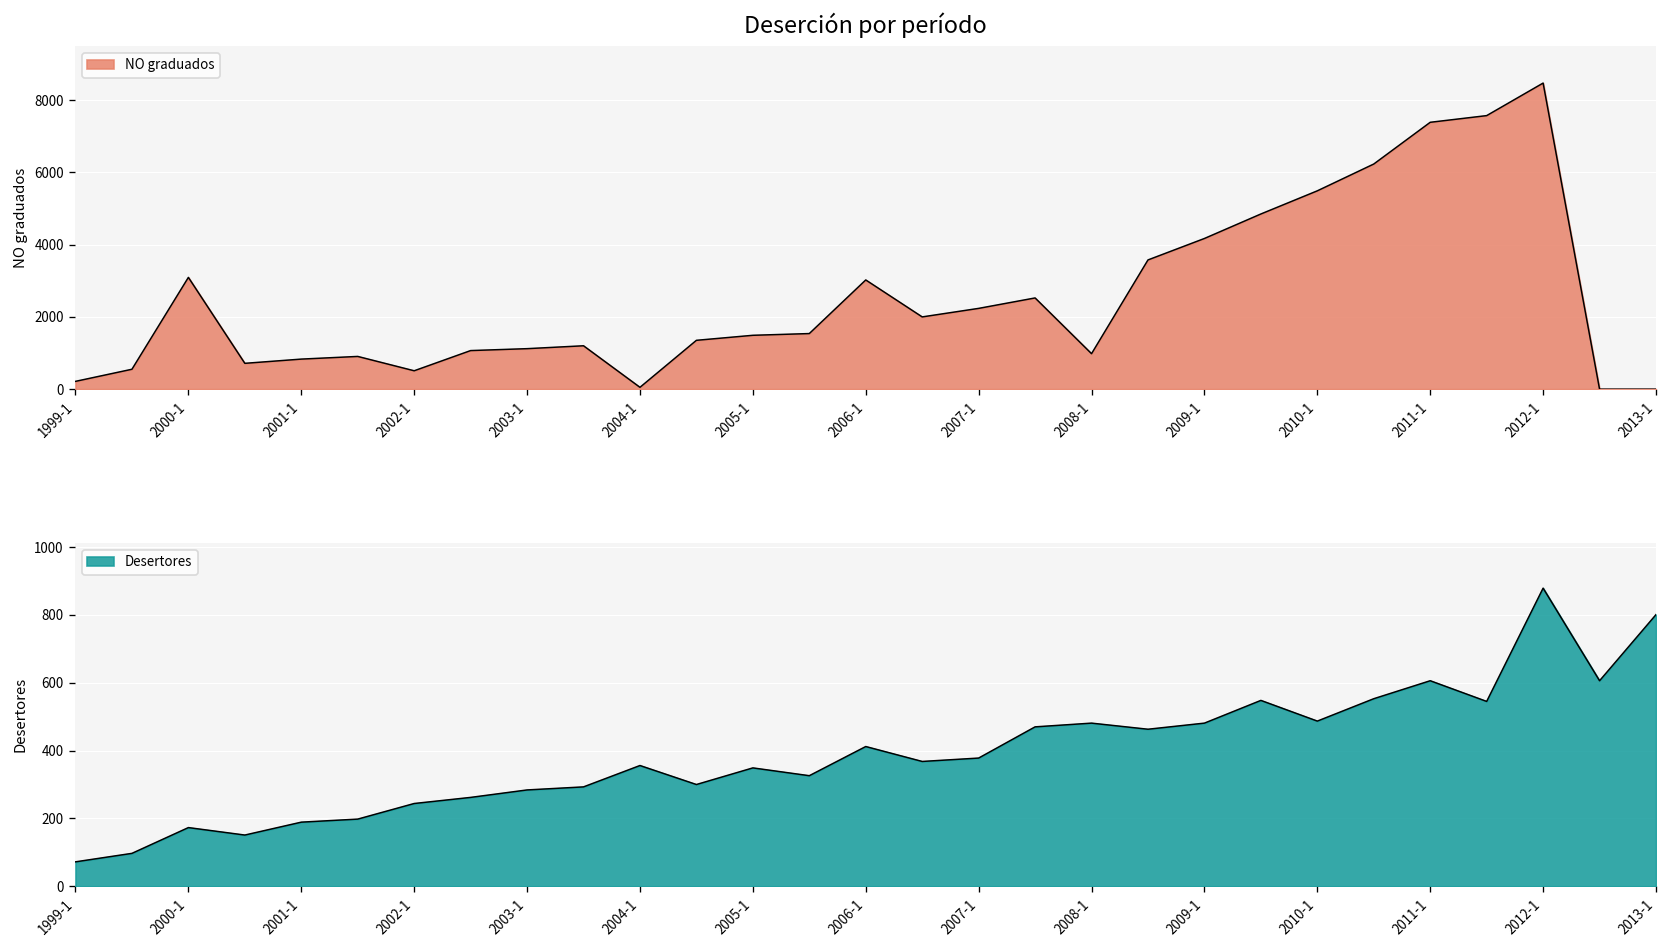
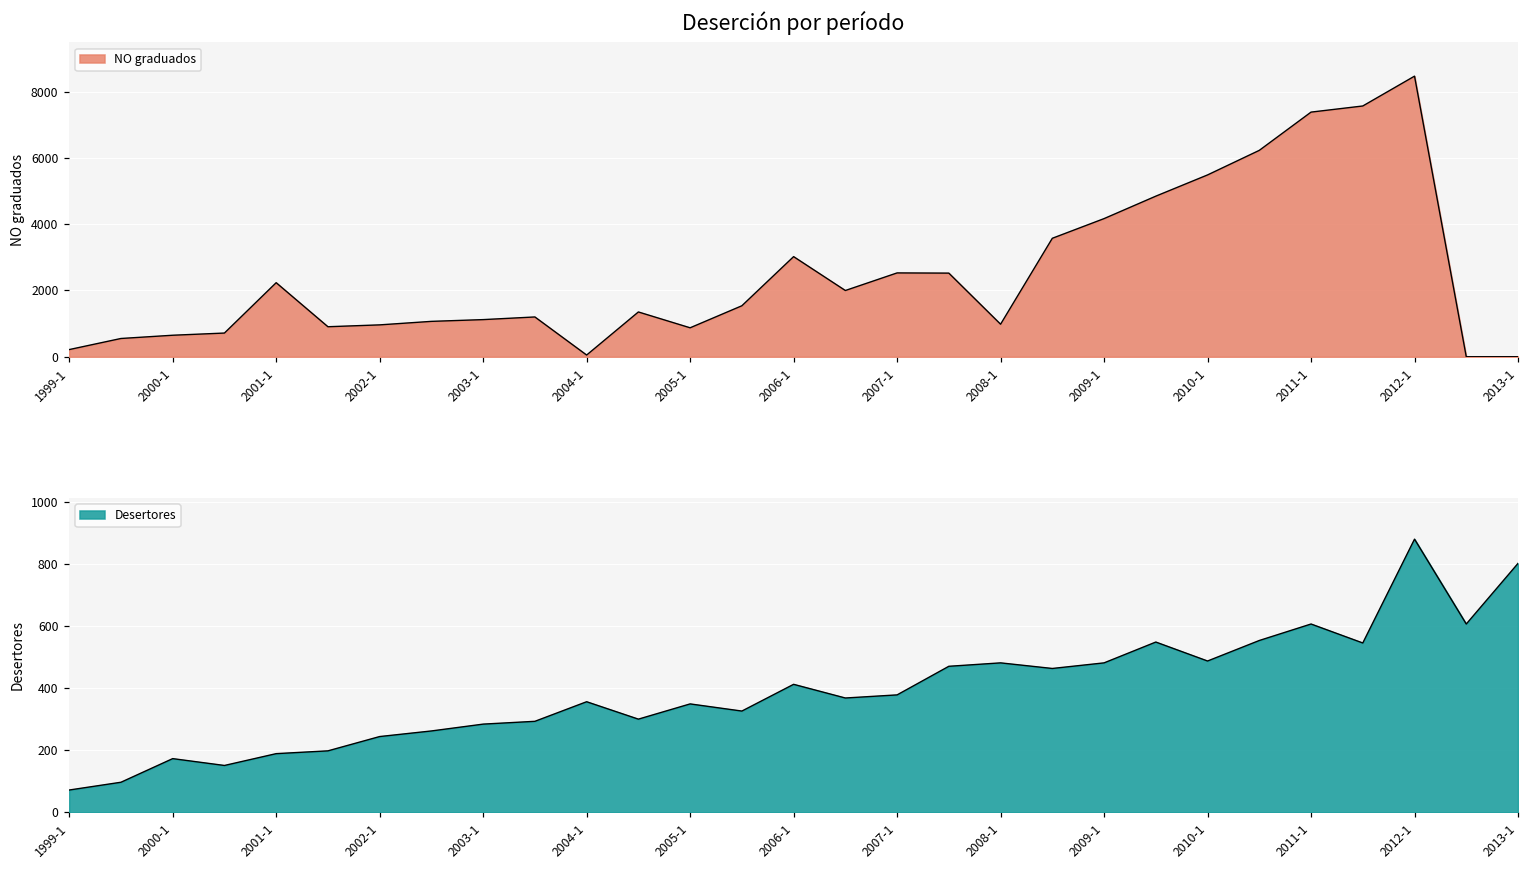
Deserción por período, 2000-1: 3100 -> 600
Deserción por período, 2001-1: 800 -> 2200
Deserción por período, 2002-1: 500 -> 1000
Deserción por período, 2005-1: 1500 -> 900
Deserción por período, 2007-1: 2200 -> 2500
